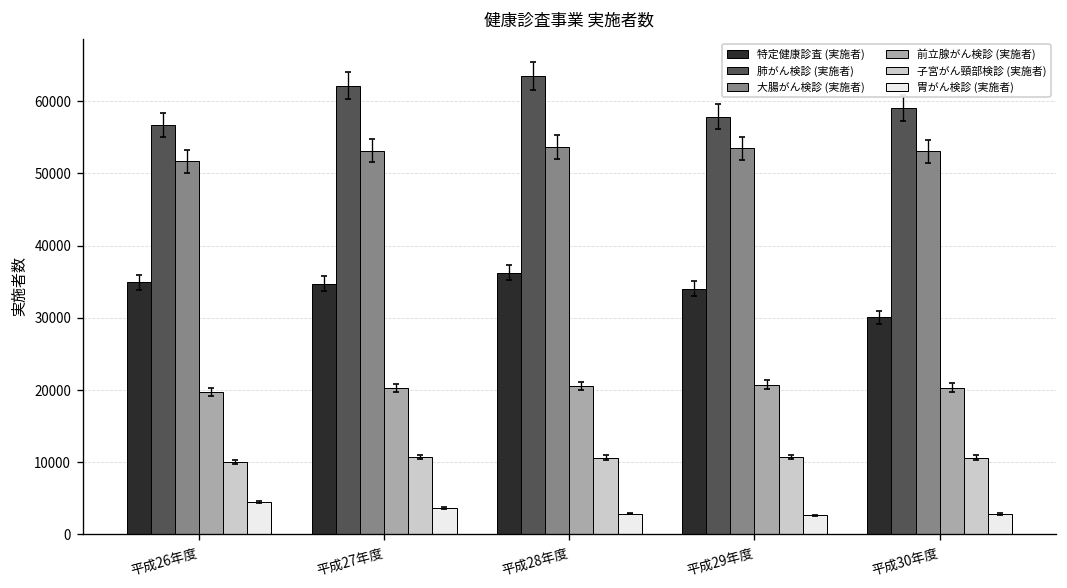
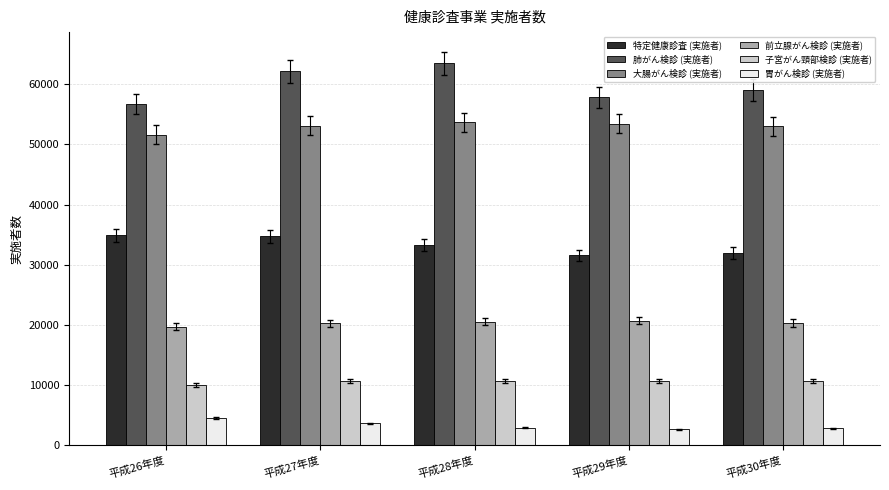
特定健康診査 (実施者), 平成28年度: 36000 -> 33000
特定健康診査 (実施者), 平成29年度: 34000 -> 32000
特定健康診査 (実施者), 平成30年度: 30000 -> 32000
